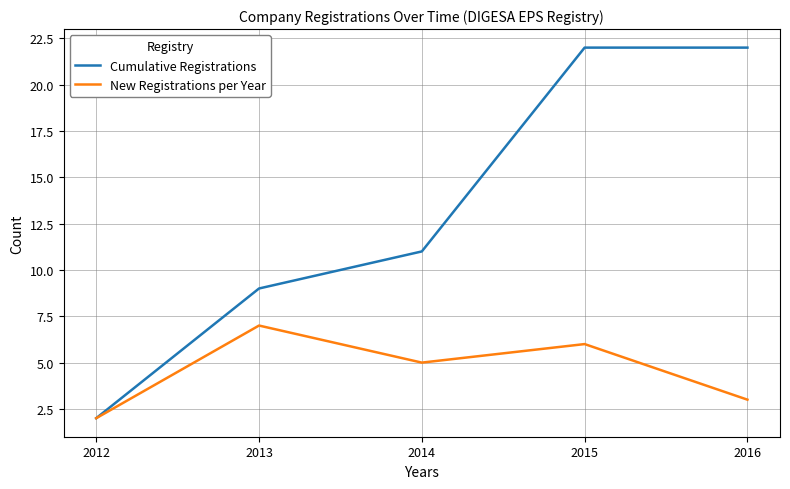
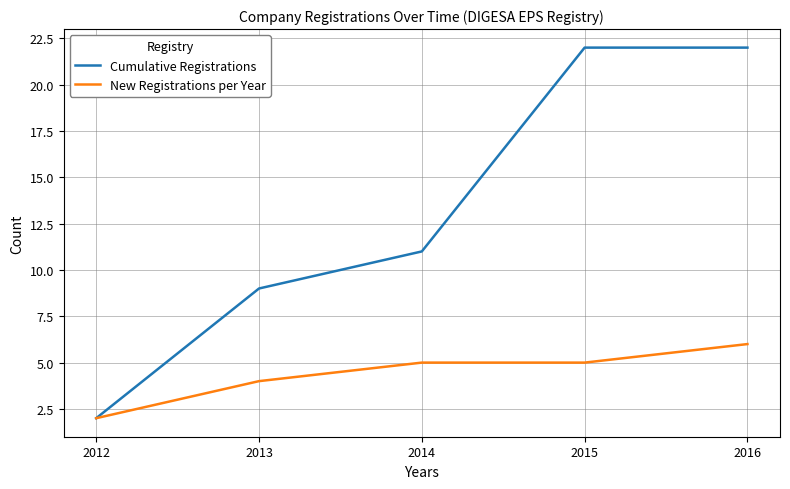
New Registrations per Year, 2013: 7 -> 4
New Registrations per Year, 2015: 6 -> 5
New Registrations per Year, 2016: 3 -> 6
